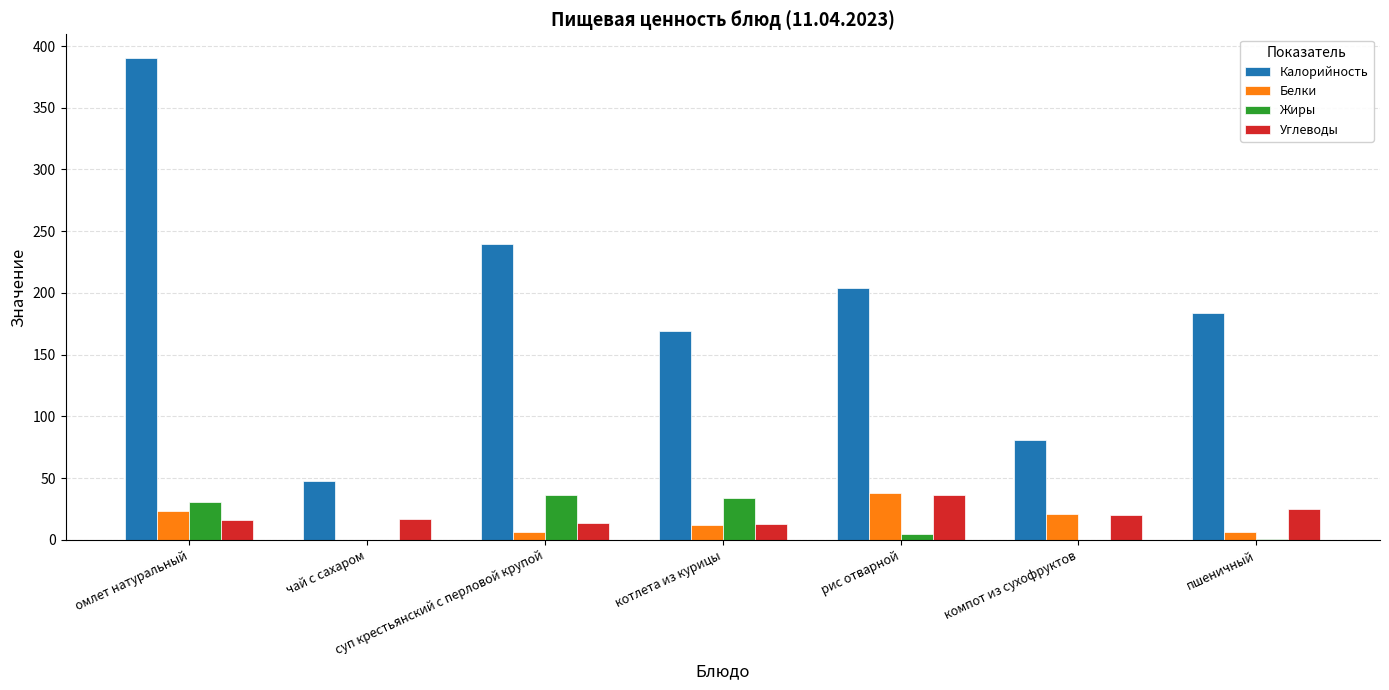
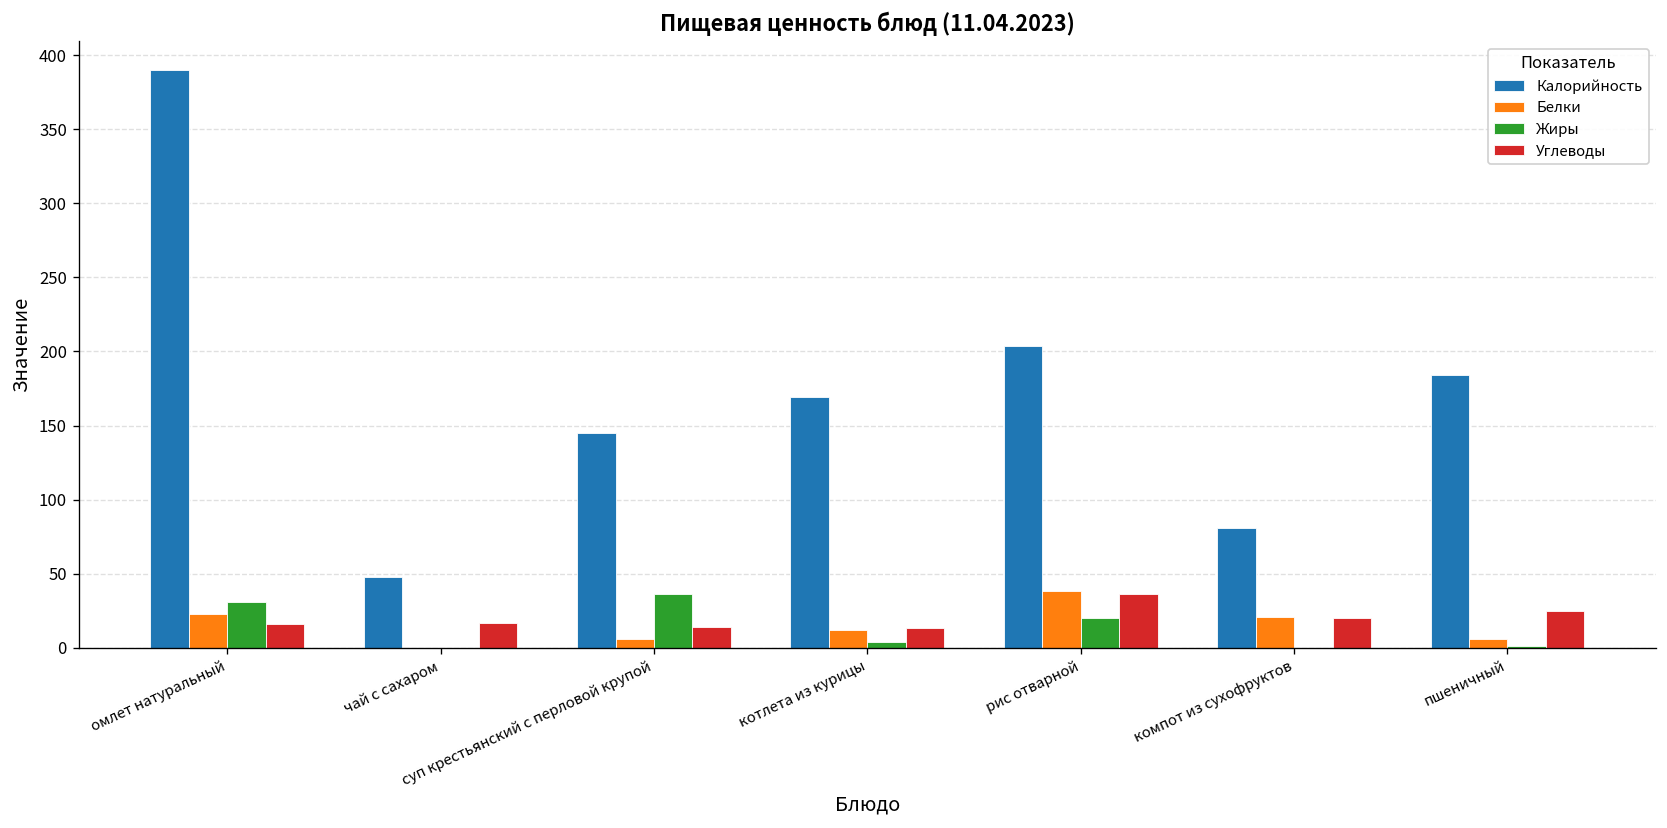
Калорийность, суп крестьянский с перловой крупой: 240 -> 145
Жиры, котлета из курицы: 34 -> 4
Жиры, рис отварной: 5 -> 20
